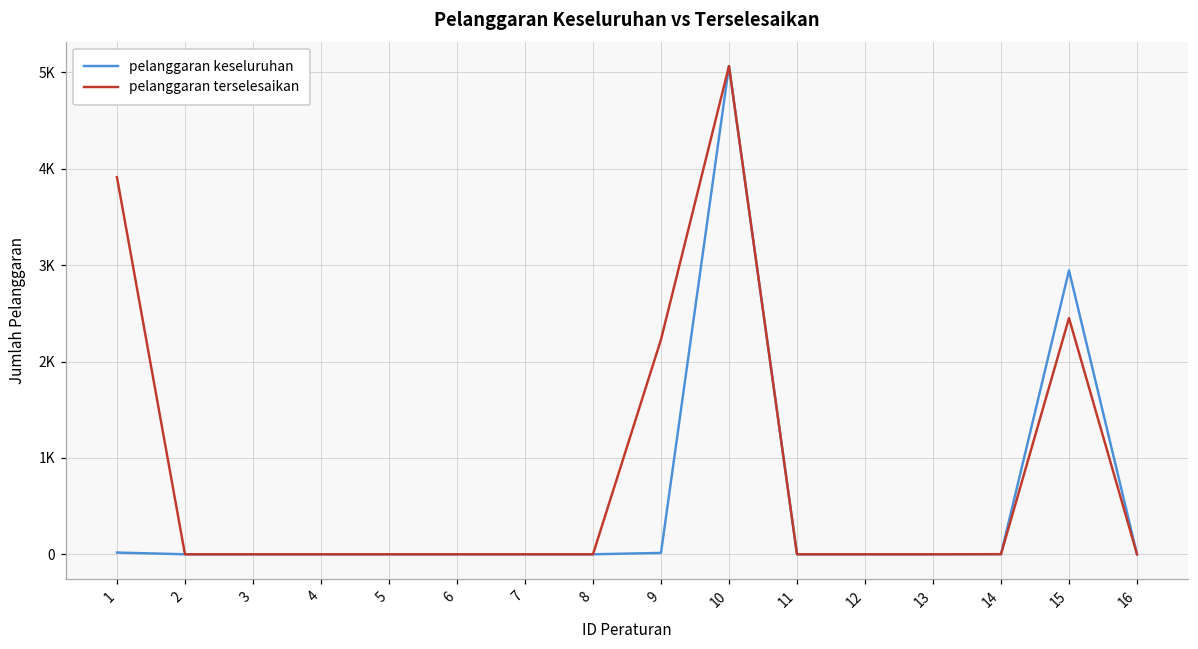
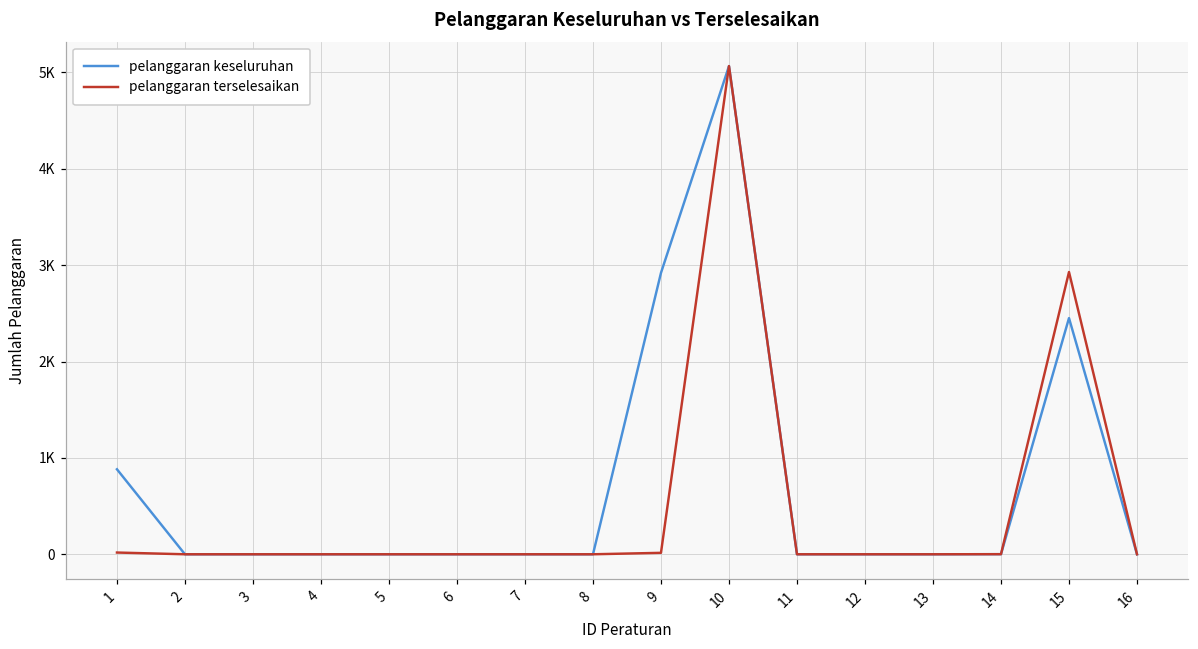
pelanggaran keseluruhan, 1: 0 -> 900
pelanggaran terselesaikan, 1: 3900 -> 0
pelanggaran keseluruhan, 9: 0 -> 2900
pelanggaran terselesaikan, 9: 2200 -> 0
pelanggaran keseluruhan, 15: 2900 -> 2500
pelanggaran terselesaikan, 15: 2500 -> 2900
